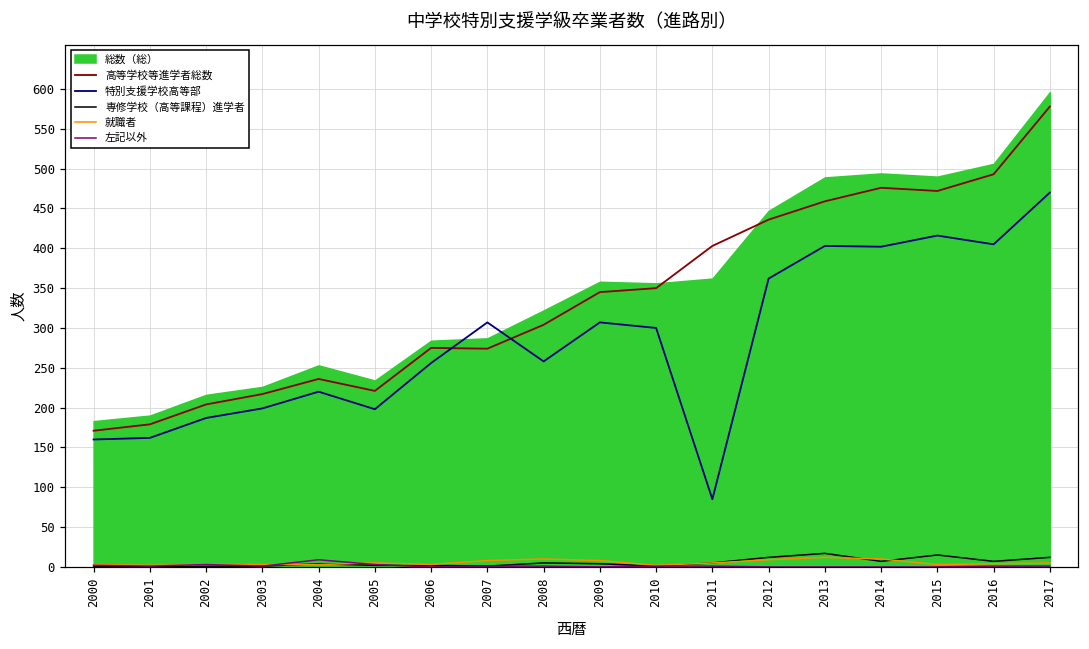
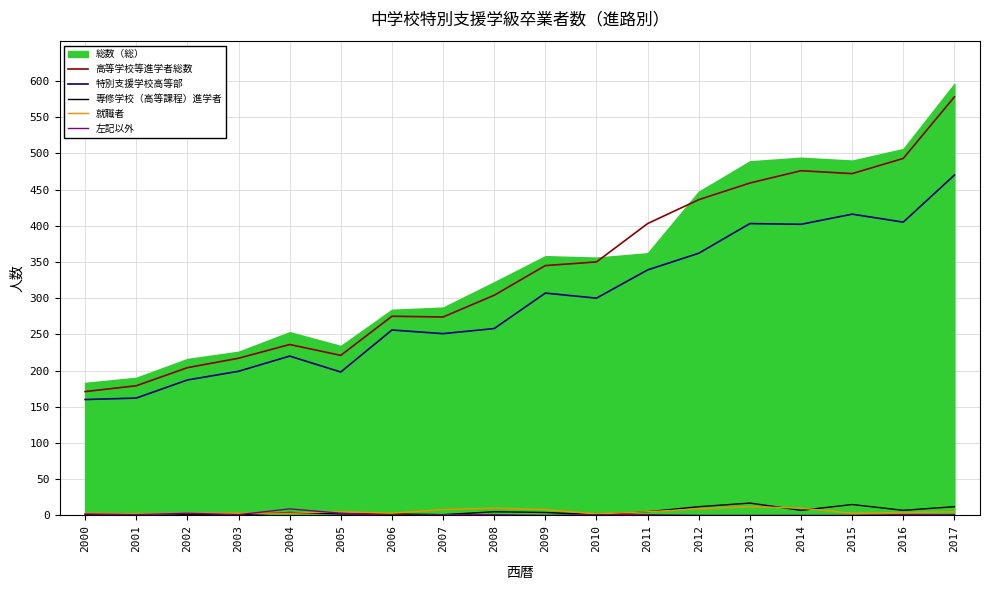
特別支援学校高等部, 2007: 310 -> 250
特別支援学校高等部, 2011: 90 -> 340
